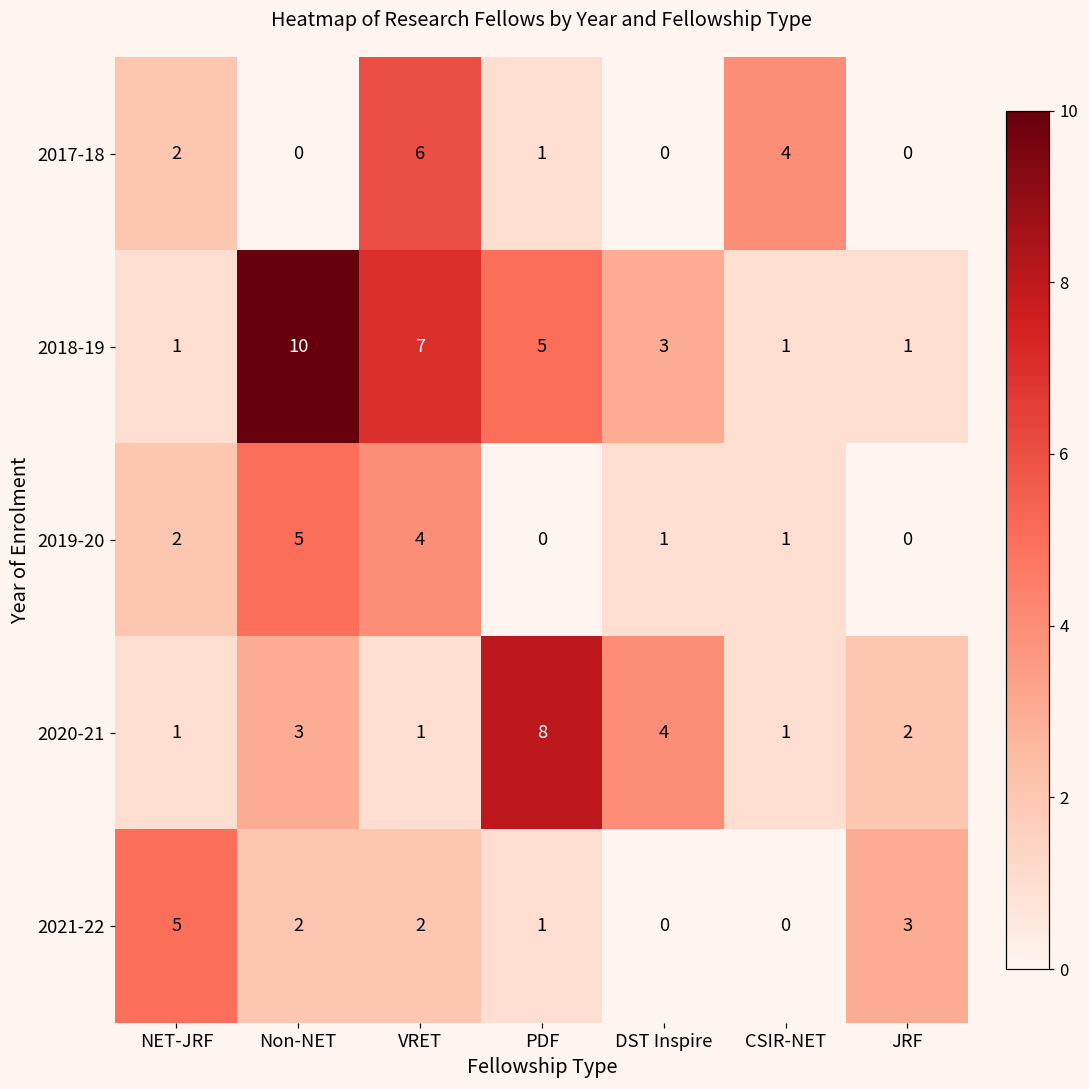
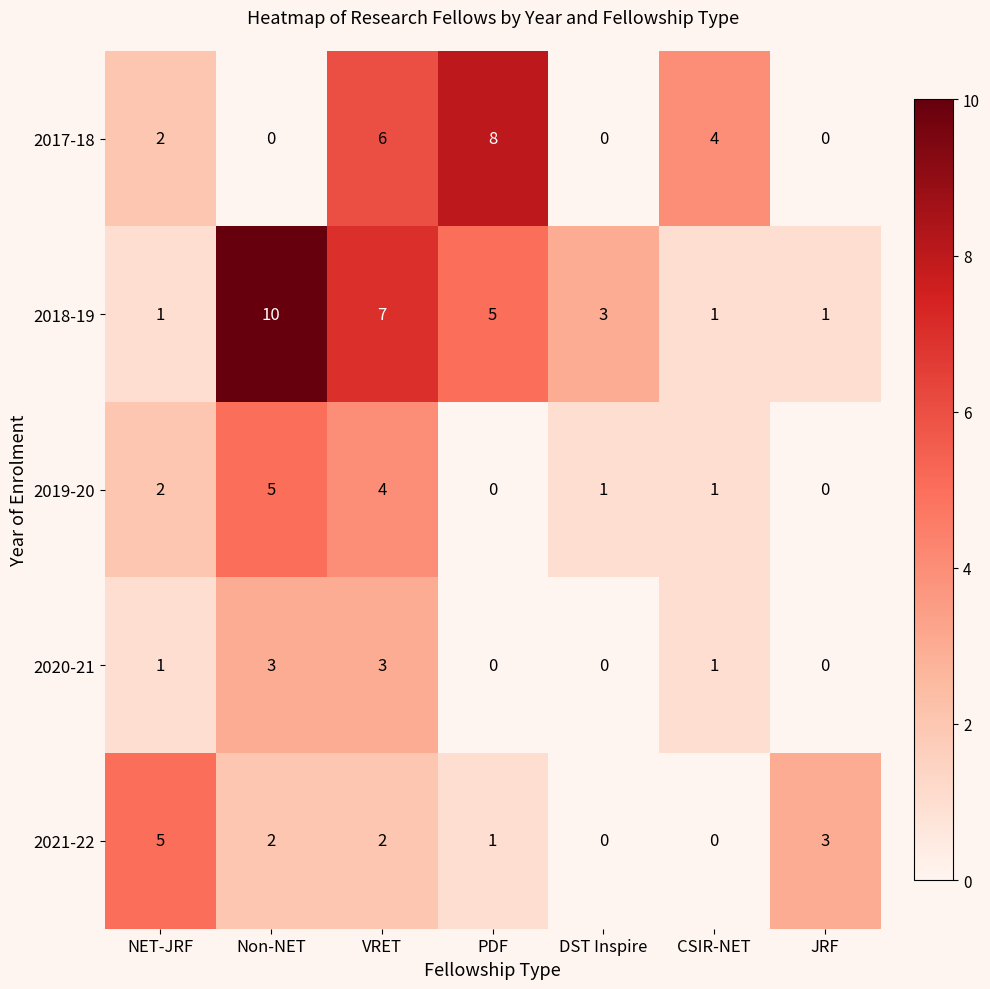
2017-18, PDF: 1 -> 8
2020-21, VRET: 1 -> 3
2020-21, PDF: 8 -> 0
2020-21, DST Inspire: 4 -> 0
2020-21, JRF: 2 -> 0
